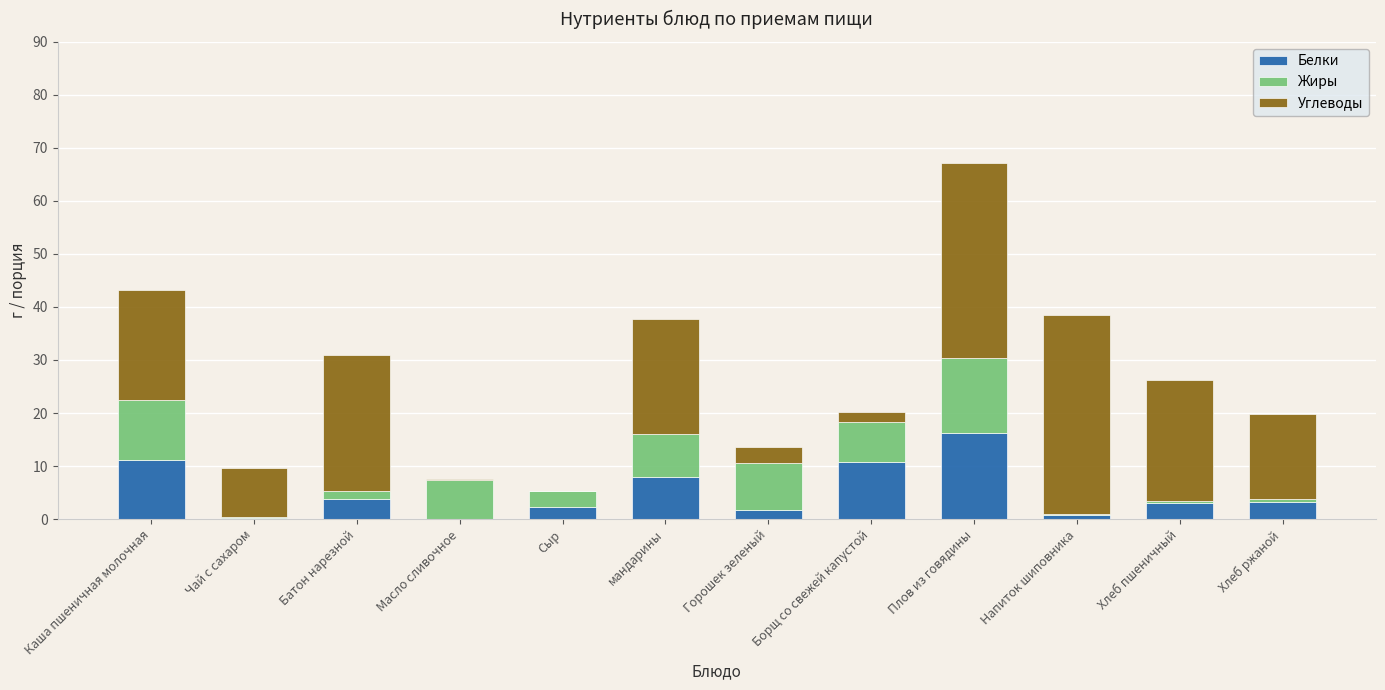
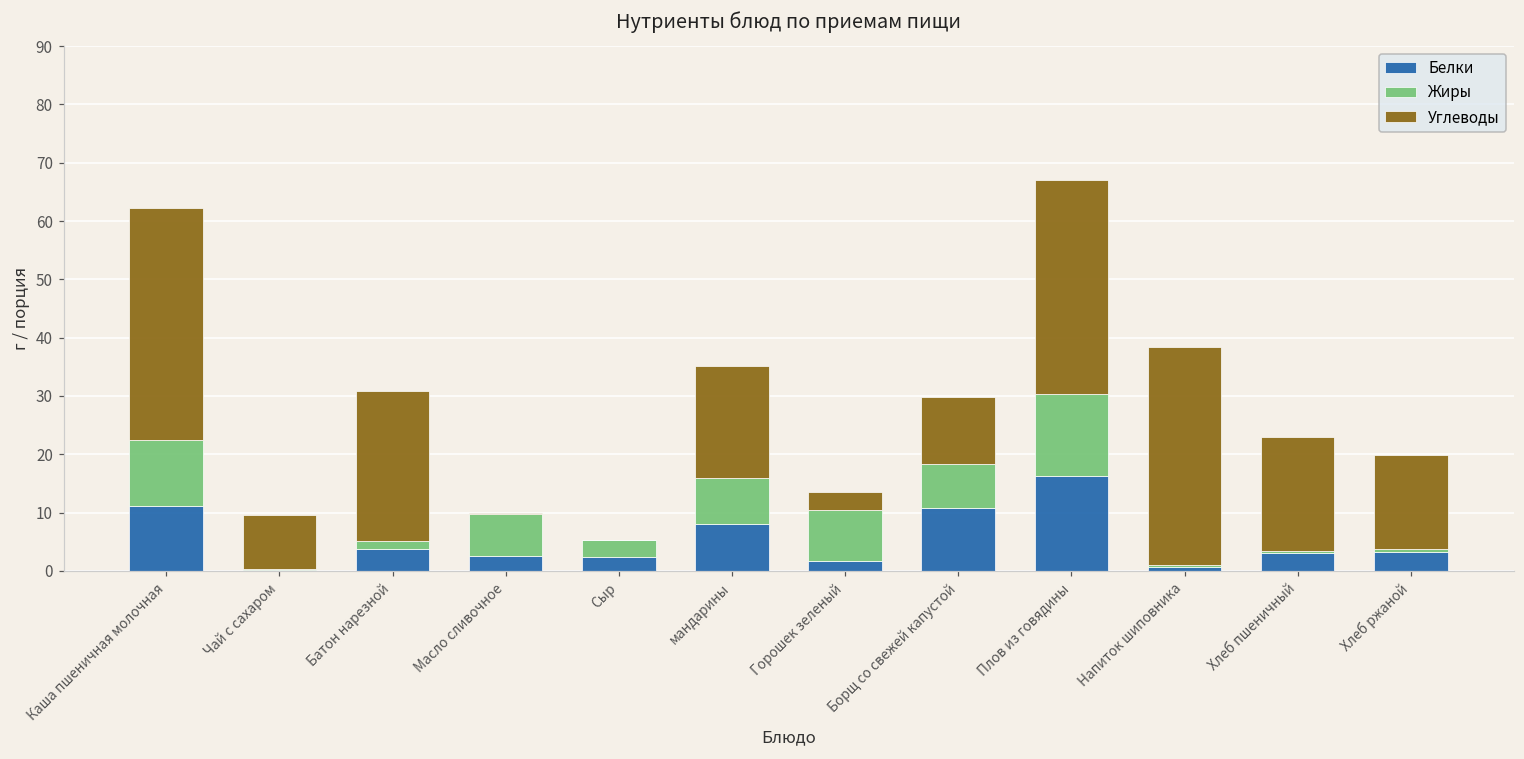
Углеводы, Каша пшеничная молочная: 21 -> 40
Белки, Масло сливочное: 0 -> 3
Углеводы, мандарины: 22 -> 19
Углеводы, Борщ со свежей капустой: 2 -> 12
Углеводы, Хлеб пшеничный: 23 -> 20
